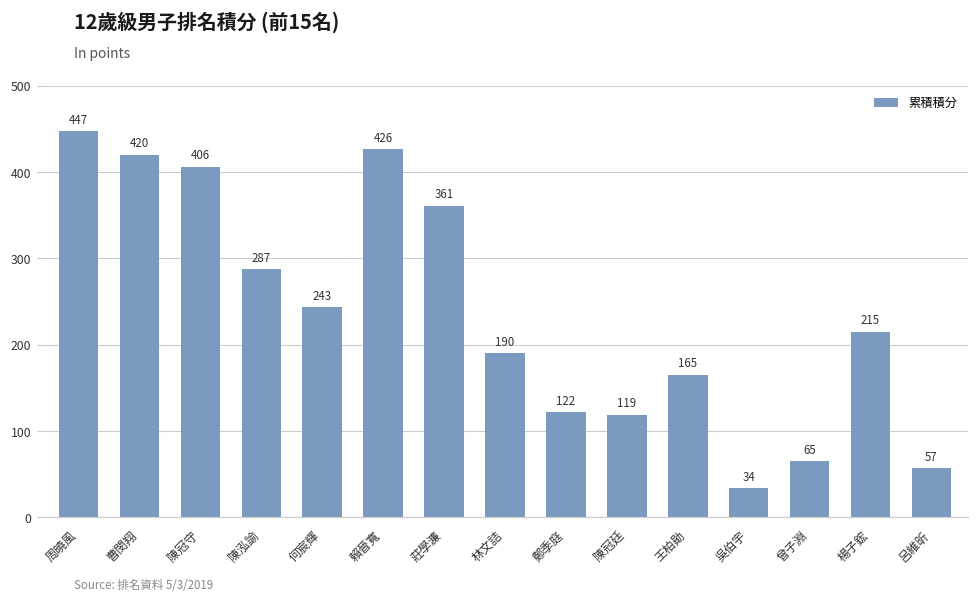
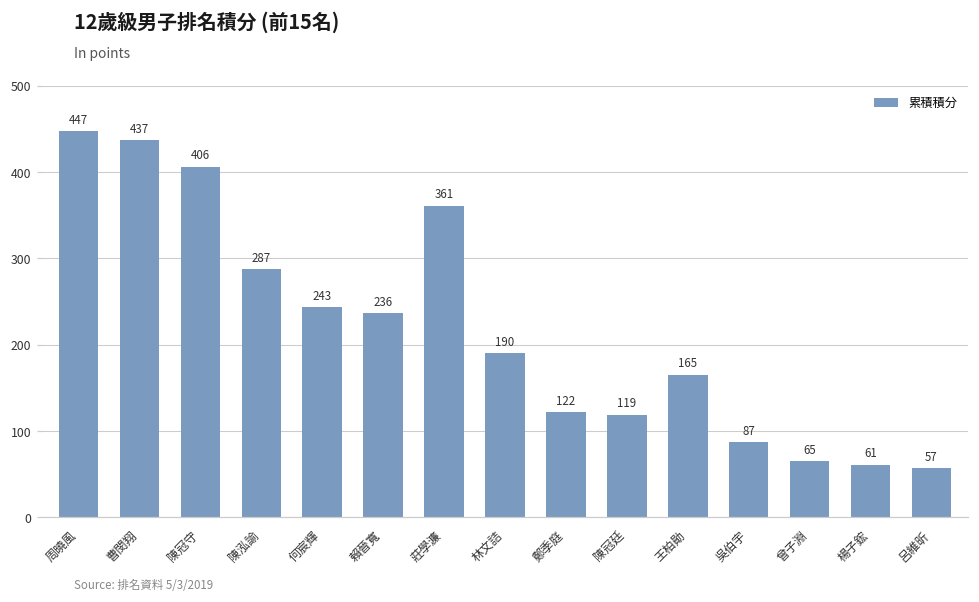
曹閔翔: 420 -> 437
賴晉寬: 426 -> 236
吳伯宇: 34 -> 87
楊子鋐: 215 -> 61
